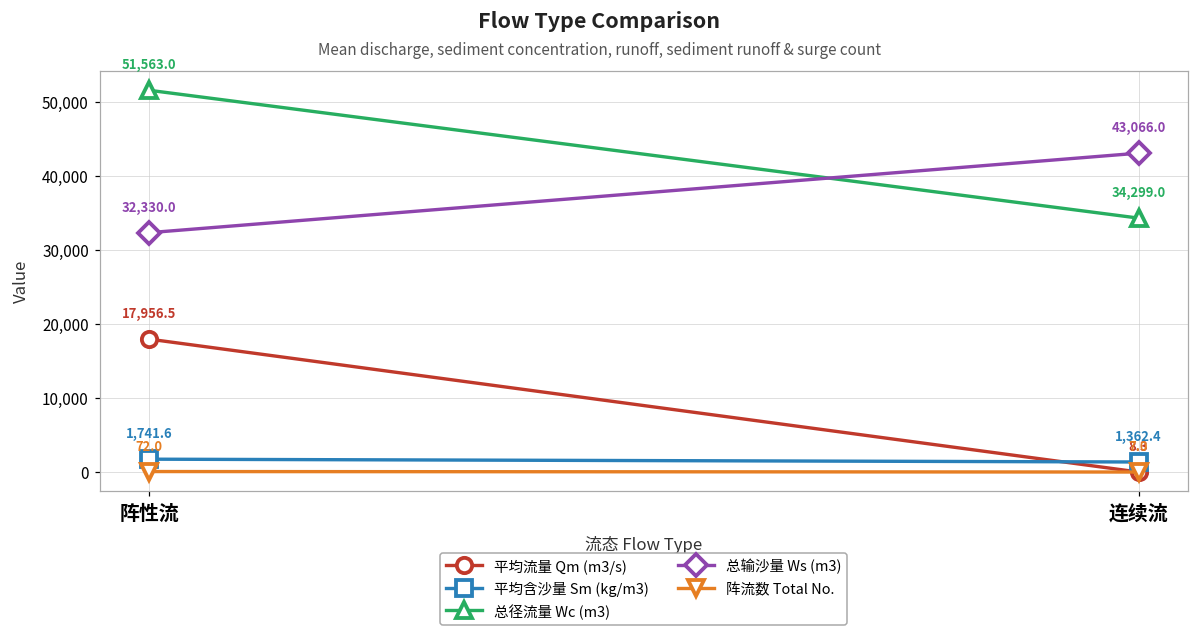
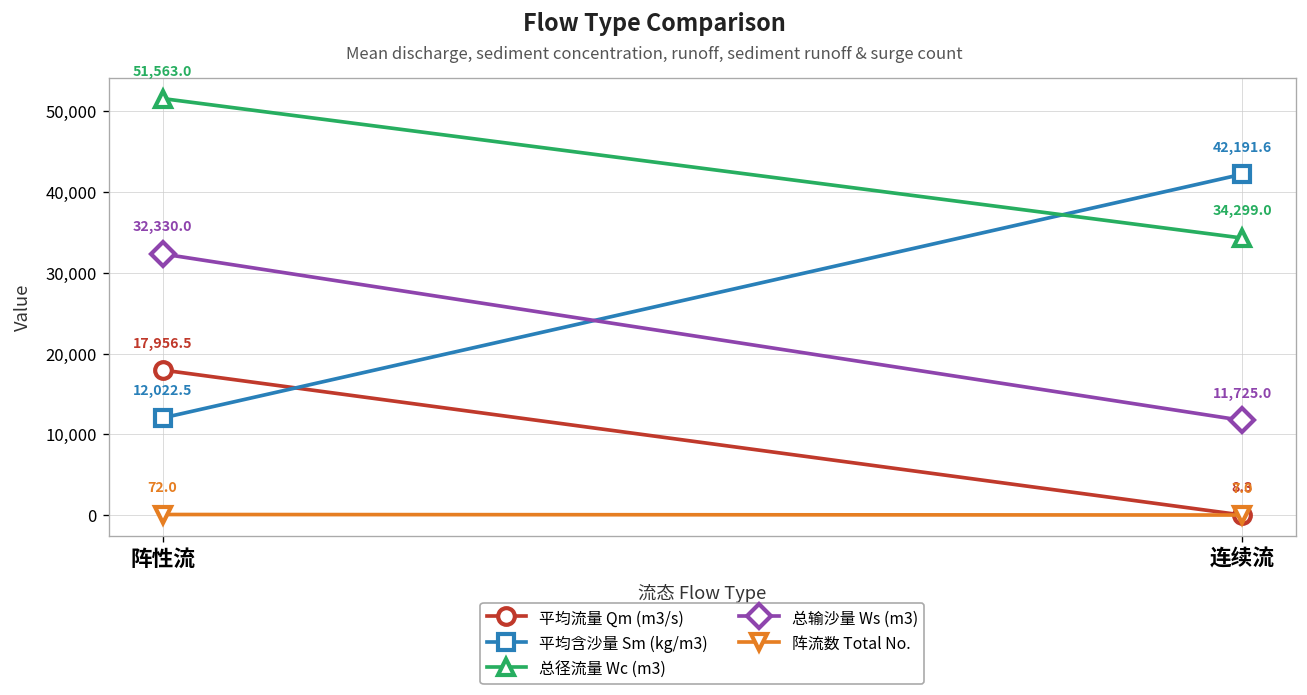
平均含沙量 Sm (kg/m3), 阵性流: 1,741.6 -> 12,022.5
平均含沙量 Sm (kg/m3), 连续流: 1,362.4 -> 42,191.6
总输沙量 Ws (m3), 连续流: 43,066.0 -> 11,725.0
